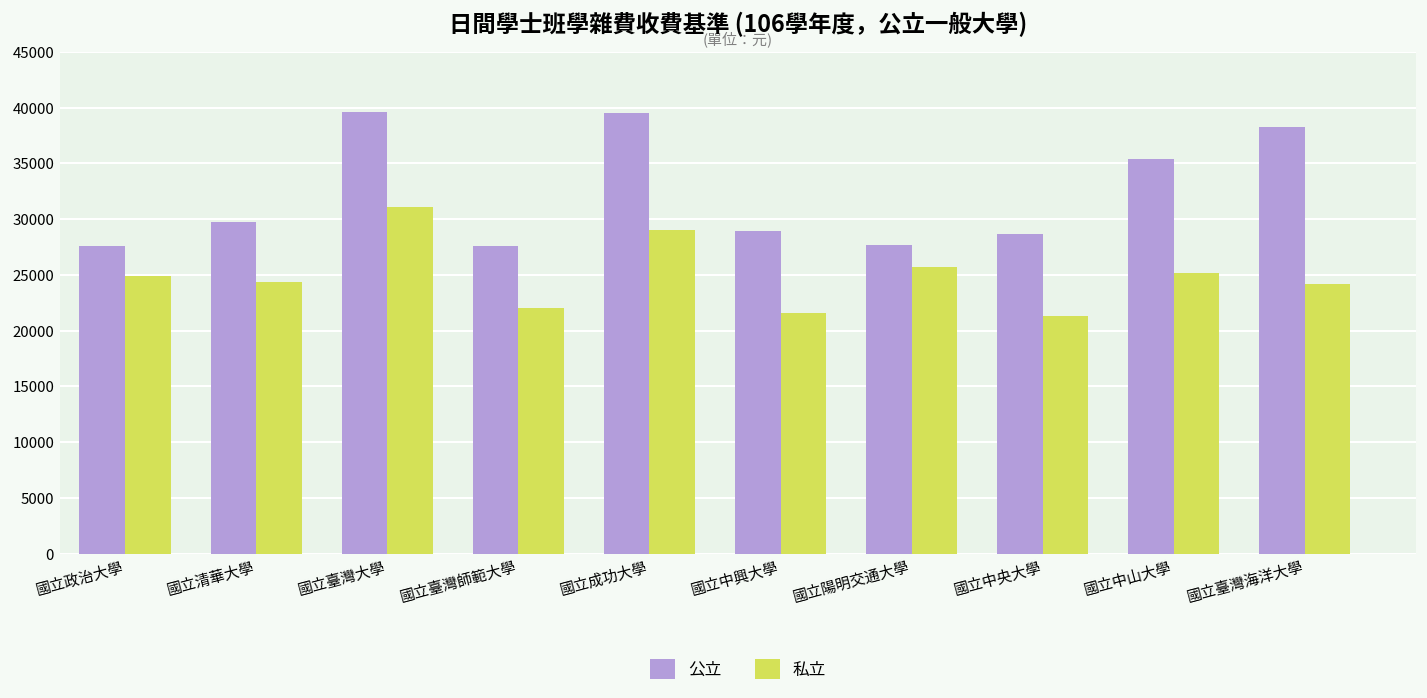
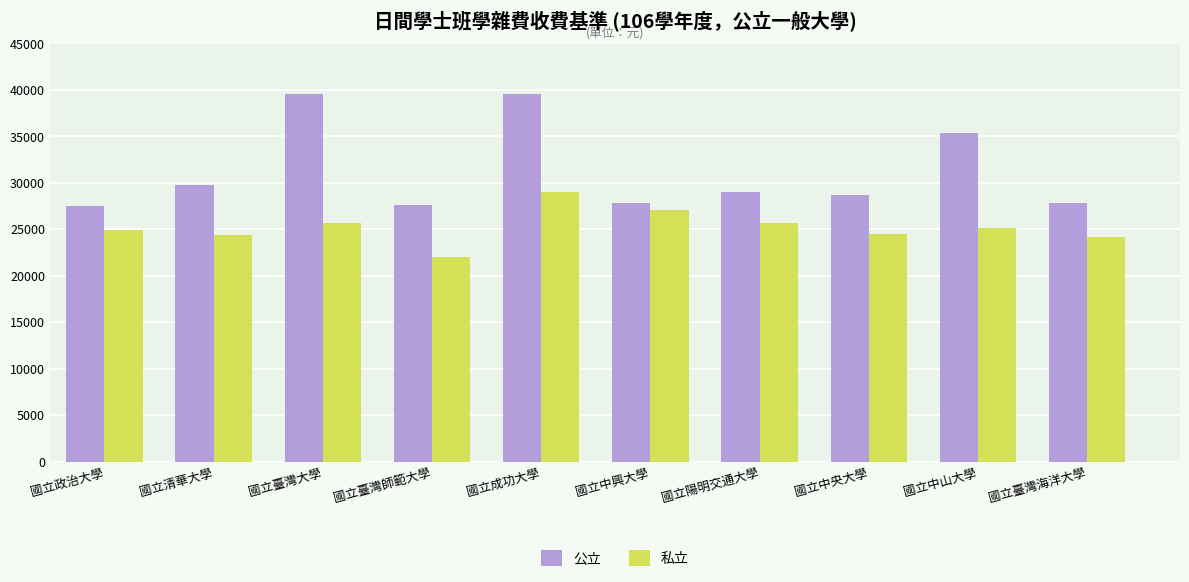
私立, 國立臺灣大學: 31000 -> 26000
公立, 國立中興大學: 29000 -> 28000
私立, 國立中興大學: 22000 -> 27000
公立, 國立陽明交通大學: 28000 -> 29000
私立, 國立中央大學: 21000 -> 25000
公立, 國立臺灣海洋大學: 38000 -> 28000
